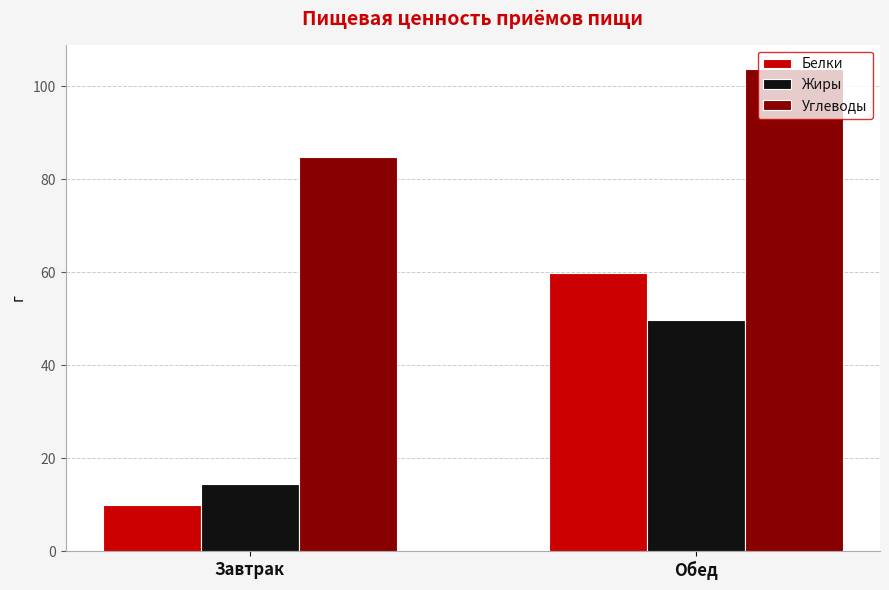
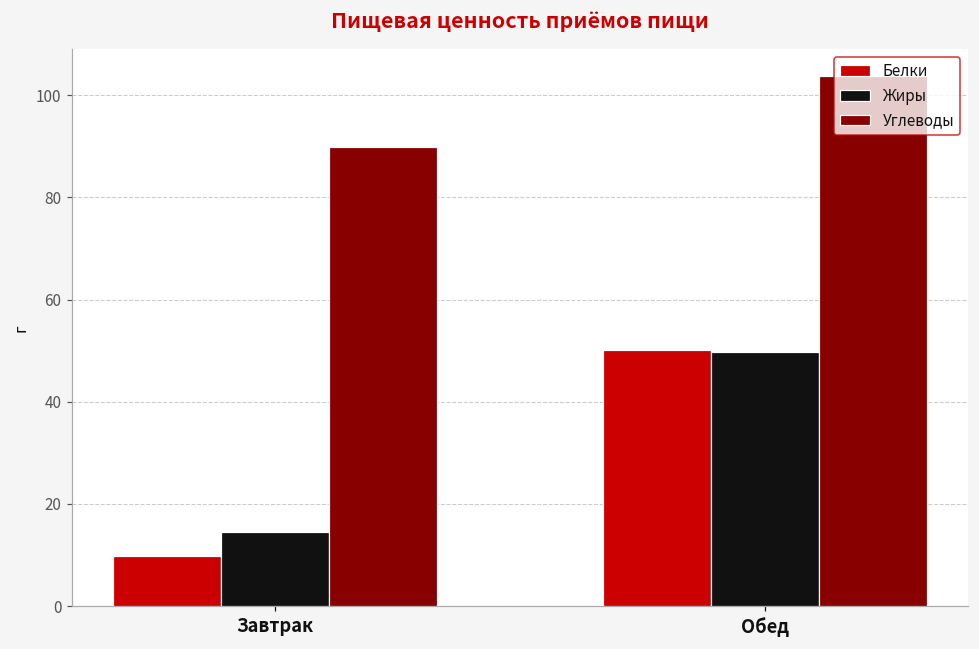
Углеводы, Завтрак: 85 -> 90
Белки, Обед: 60 -> 50
